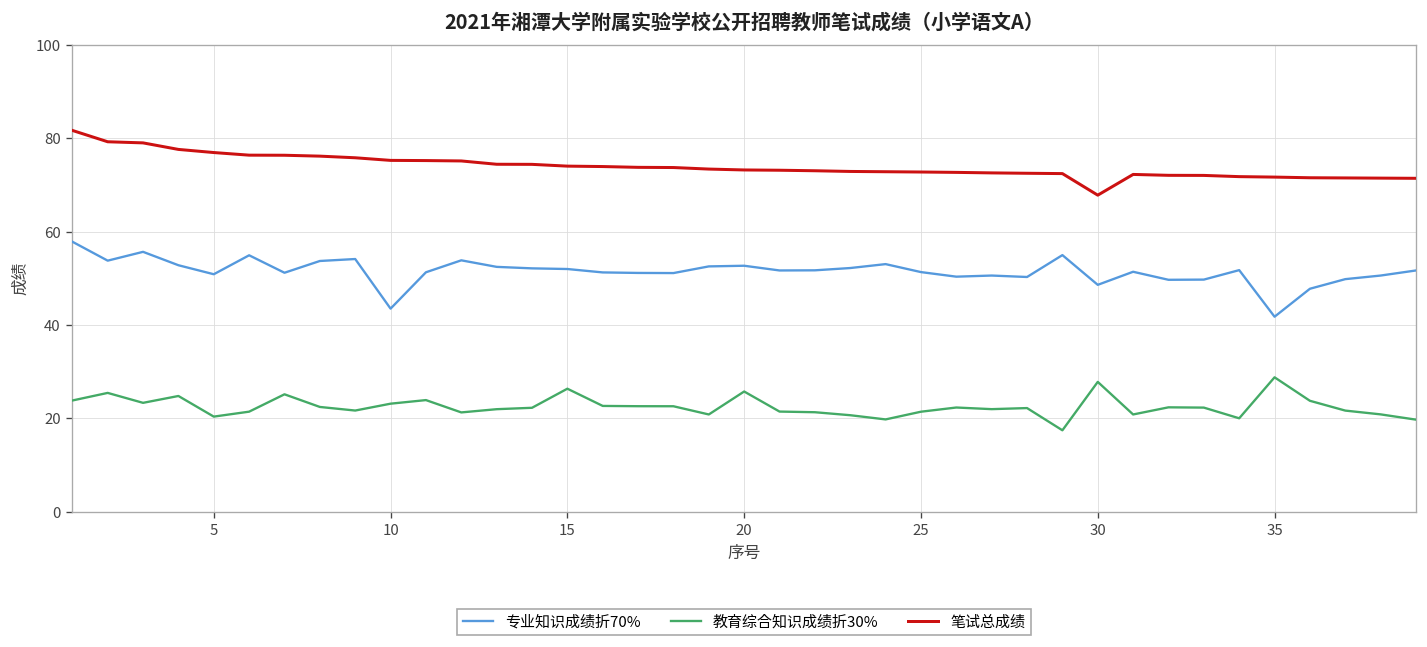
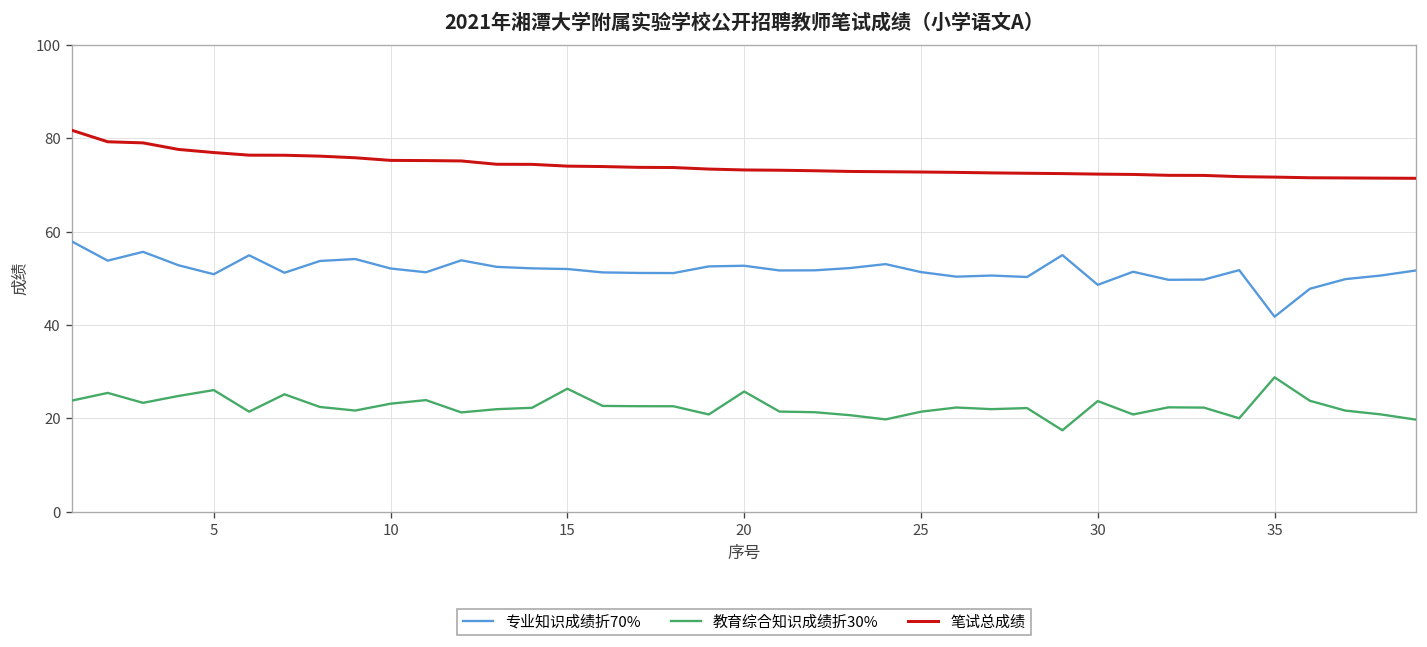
教育综合知识成绩折30%, 5: 20 -> 26
专业知识成绩折70%, 10: 44 -> 52
教育综合知识成绩折30%, 30: 28 -> 24
笔试总成绩, 30: 68 -> 72
